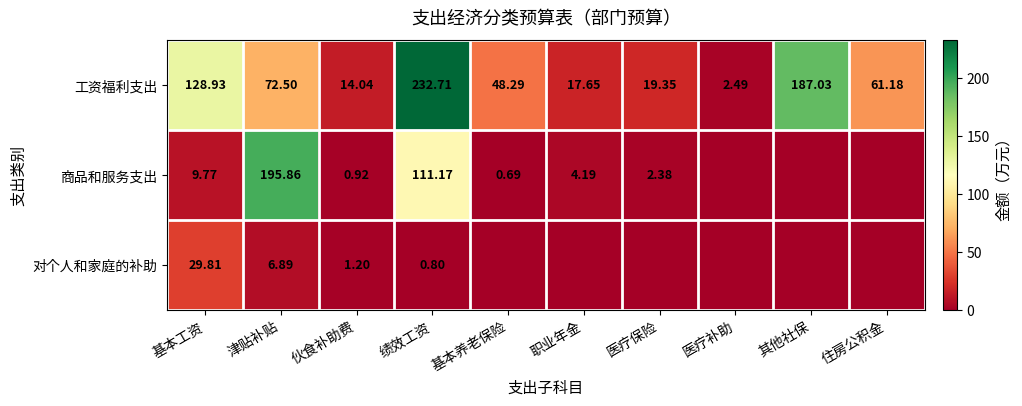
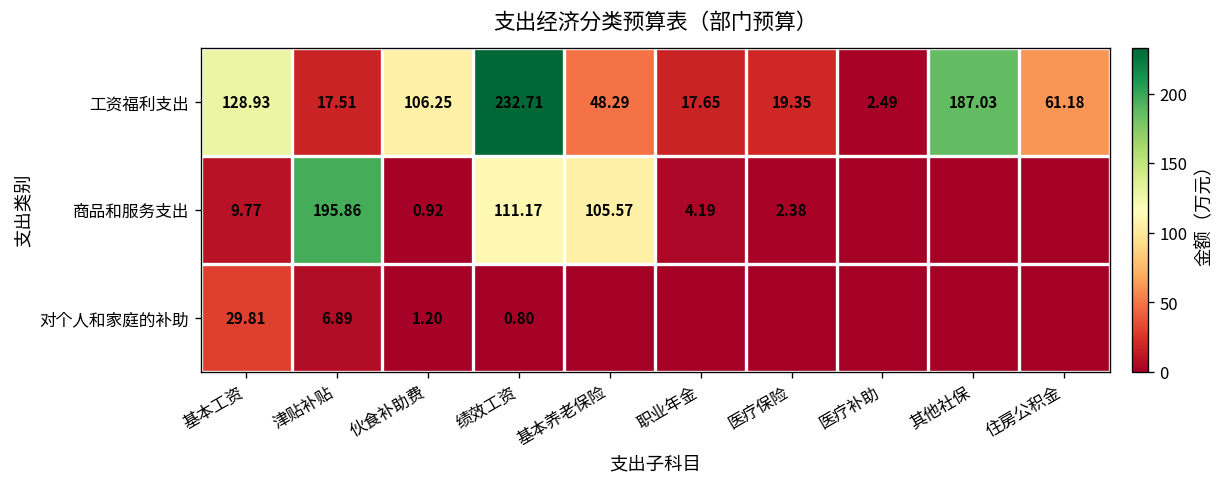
工资福利支出, 津贴补贴: 72.50 -> 17.51
工资福利支出, 伙食补助费: 14.04 -> 106.25
商品和服务支出, 基本养老保险: 0.69 -> 105.57
